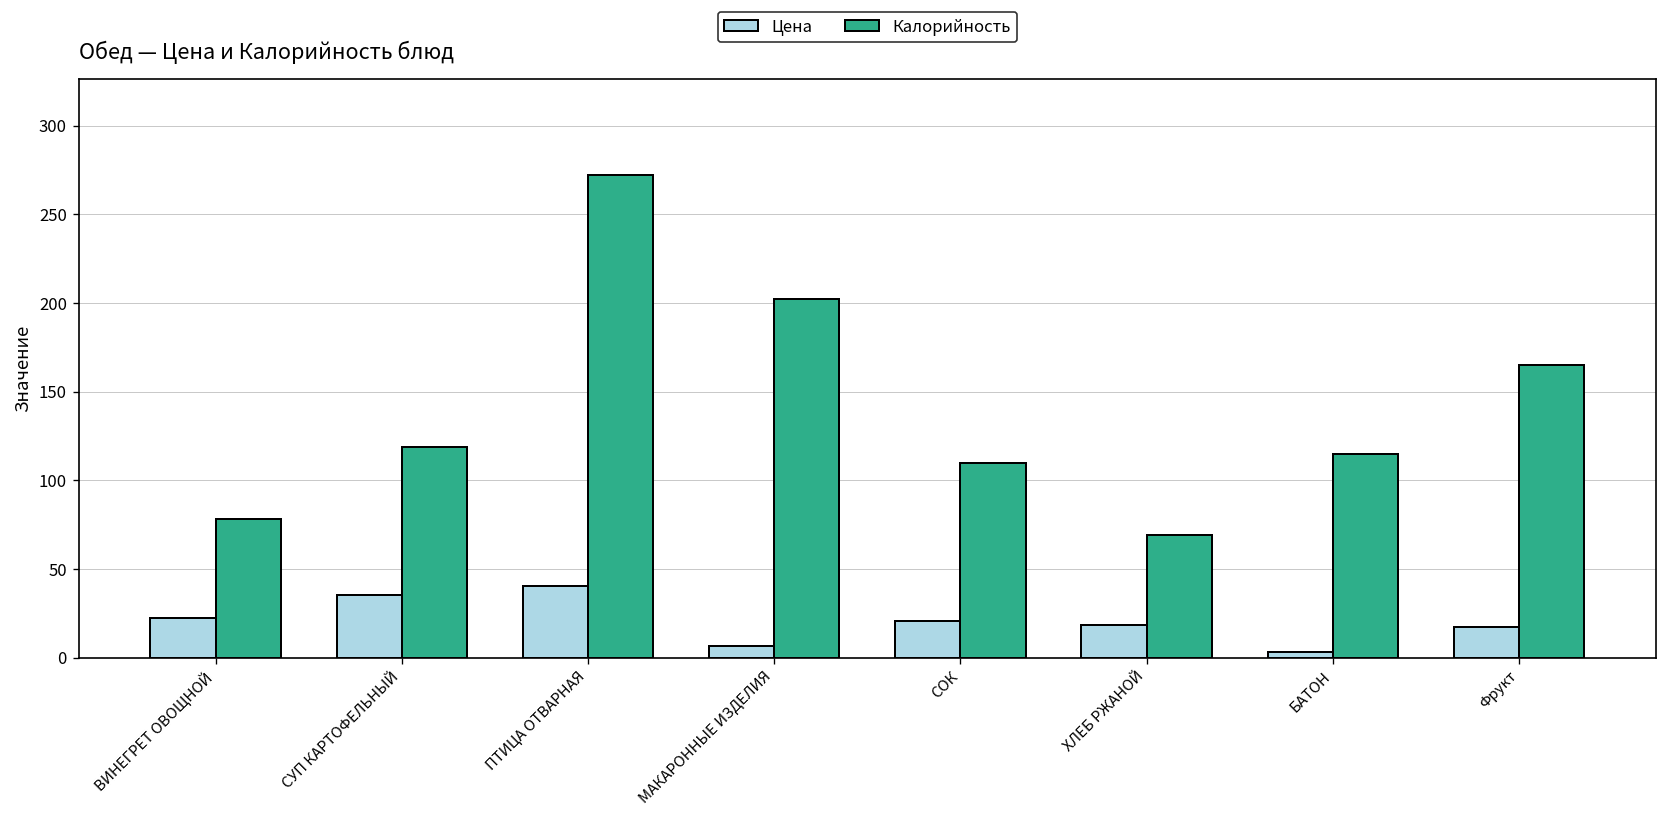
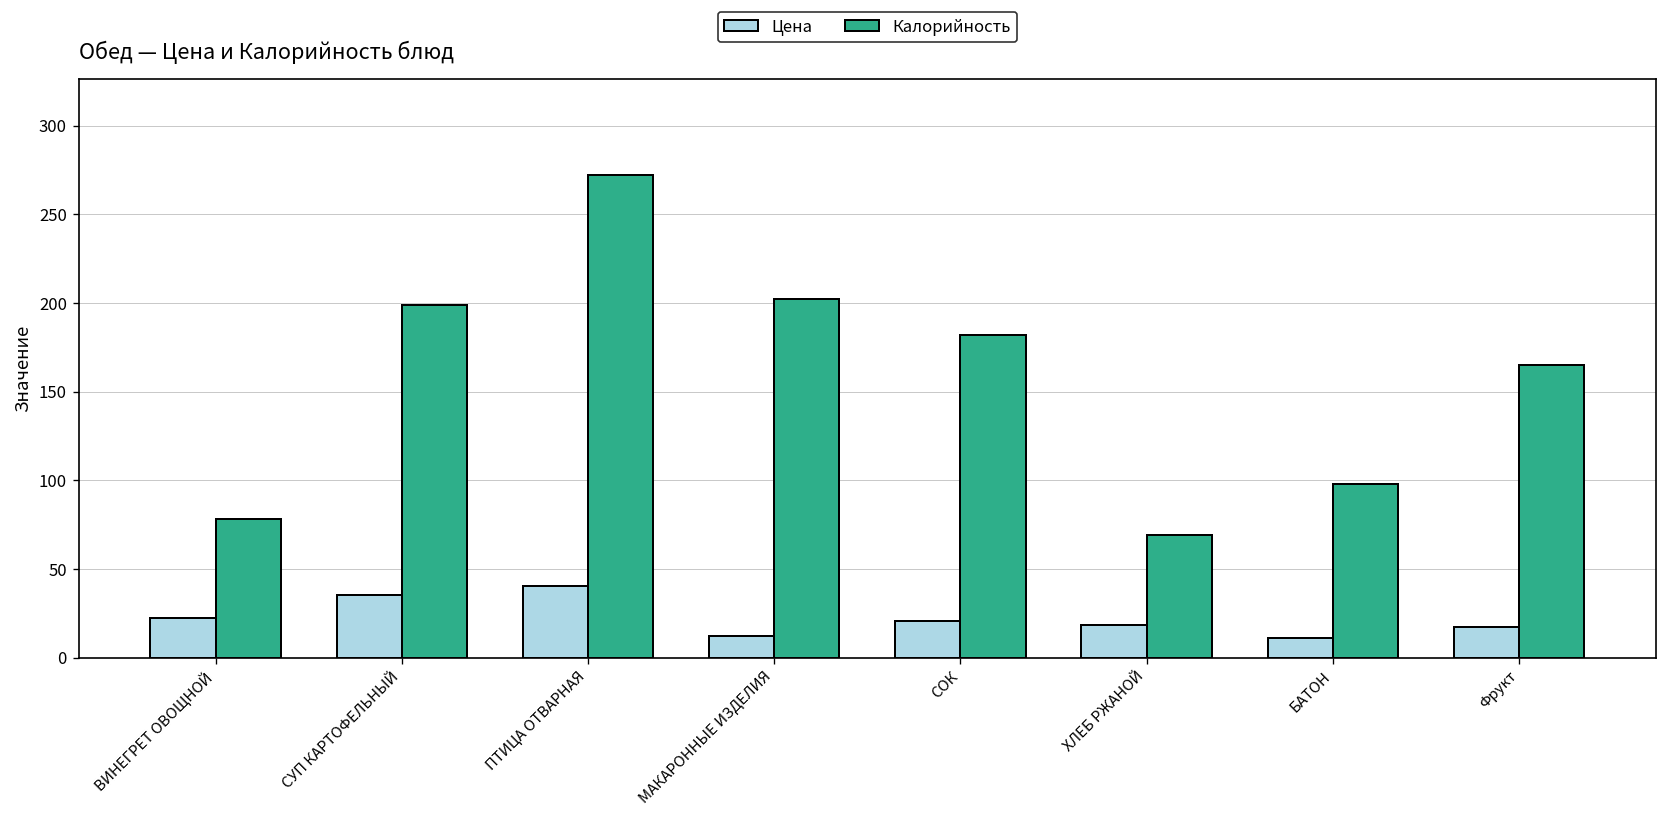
Калорийность, СУП КАРТОФЕЛЬНЫЙ: 119 -> 199
Цена, МАКАРОННЫЕ ИЗДЕЛИЯ: 7 -> 12
Калорийность, СОК: 110 -> 182
Цена, БАТОН: 3 -> 11
Калорийность, БАТОН: 115 -> 98
